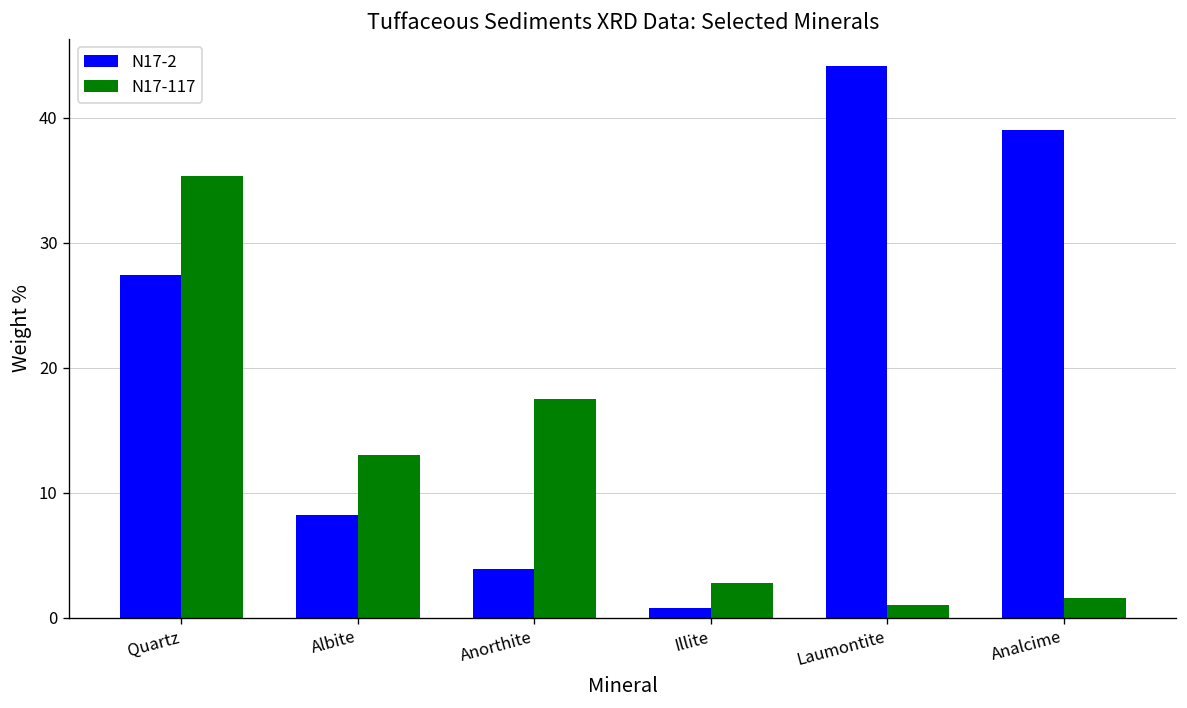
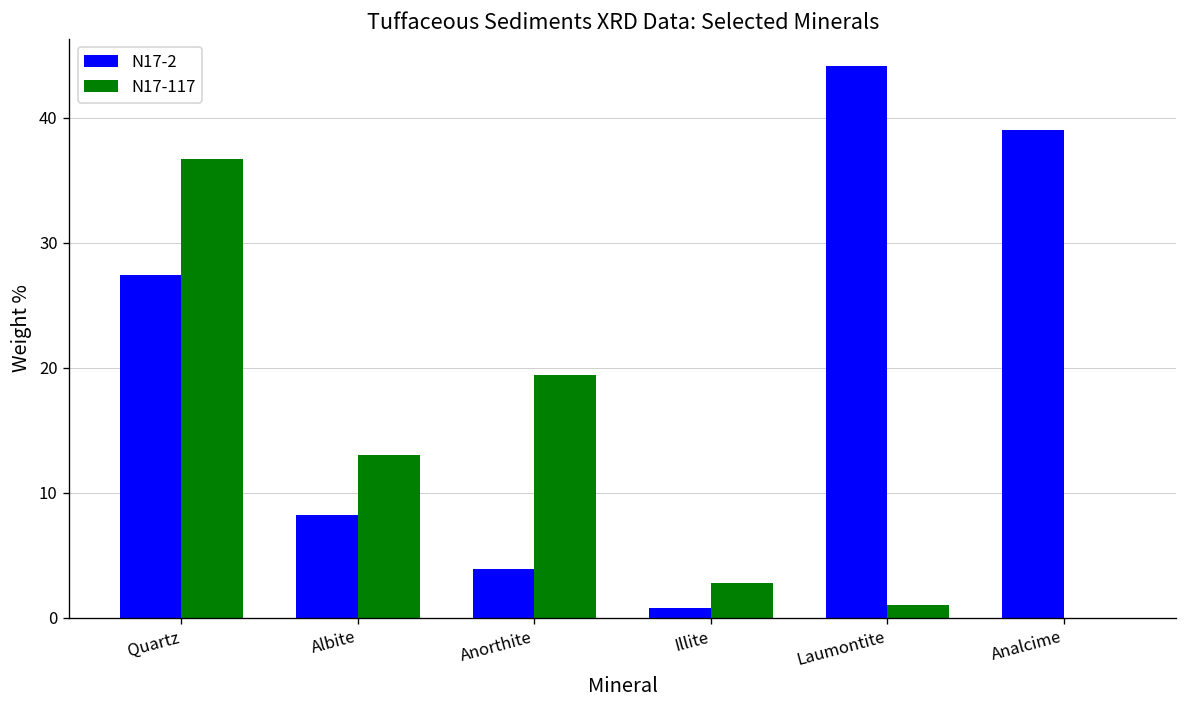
N17-117, Quartz: 35.3 -> 36.7
N17-117, Anorthite: 17.5 -> 19.4
N17-117, Analcime: 1.6 -> 0.0
